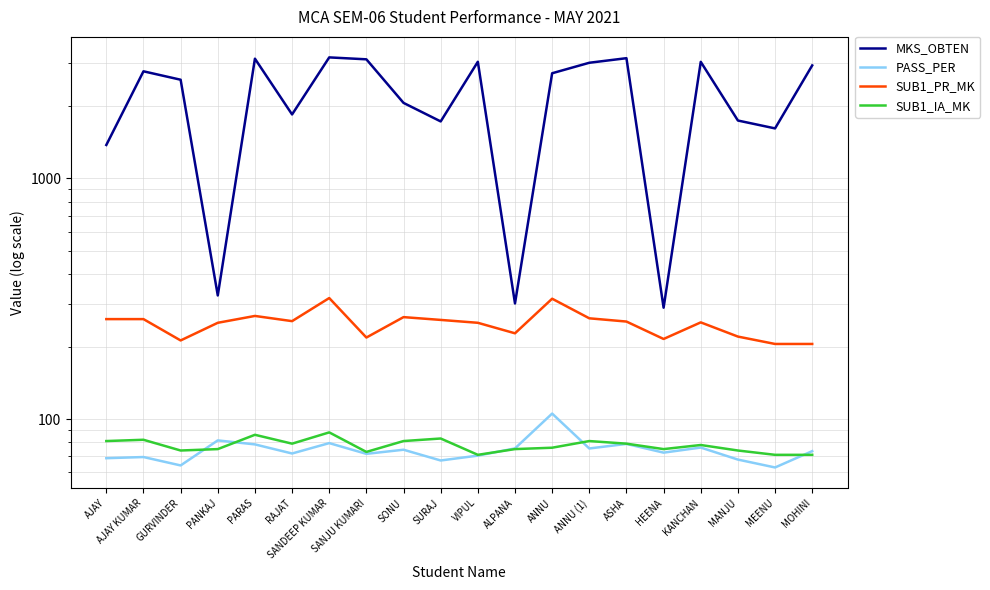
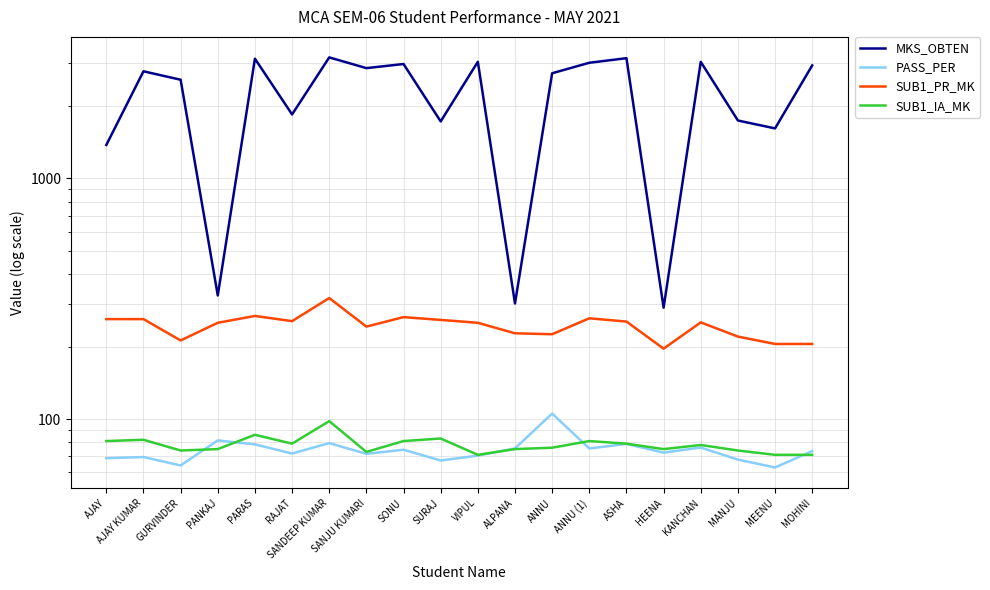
SUB1_IA_MK, SANDEEP KUMAR: 88 -> 98
MKS_OBTEN, SANJU KUMARI: 3100 -> 2900
SUB1_PR_MK, SANJU KUMARI: 220 -> 240
MKS_OBTEN, SONU: 2100 -> 3000
SUB1_PR_MK, ANNU: 320 -> 230
SUB1_PR_MK, HEENA: 220 -> 200
